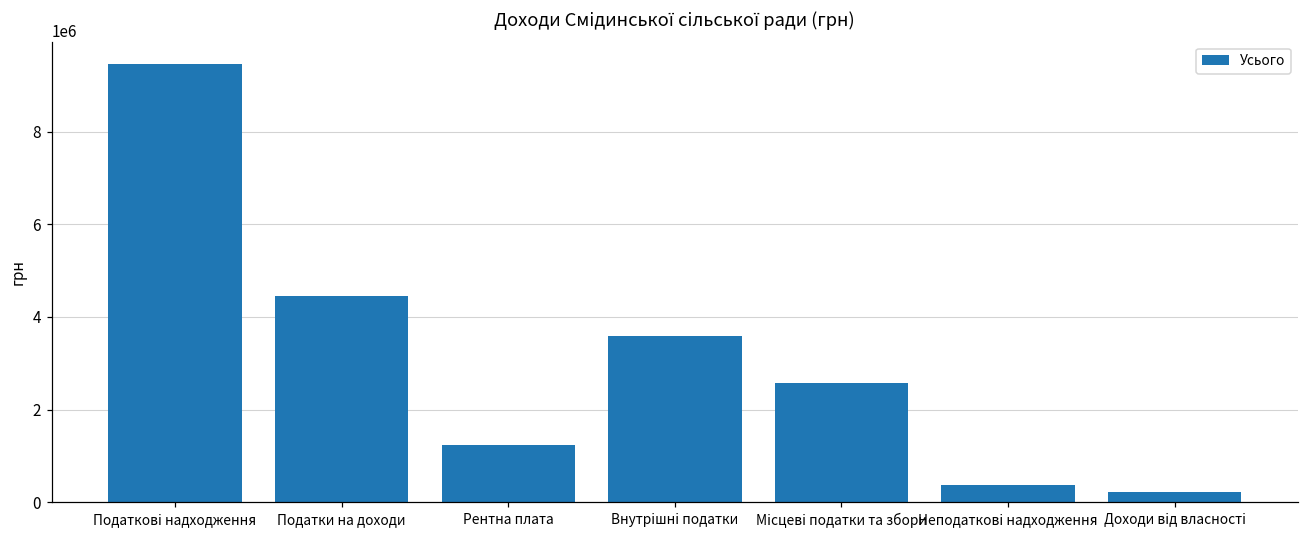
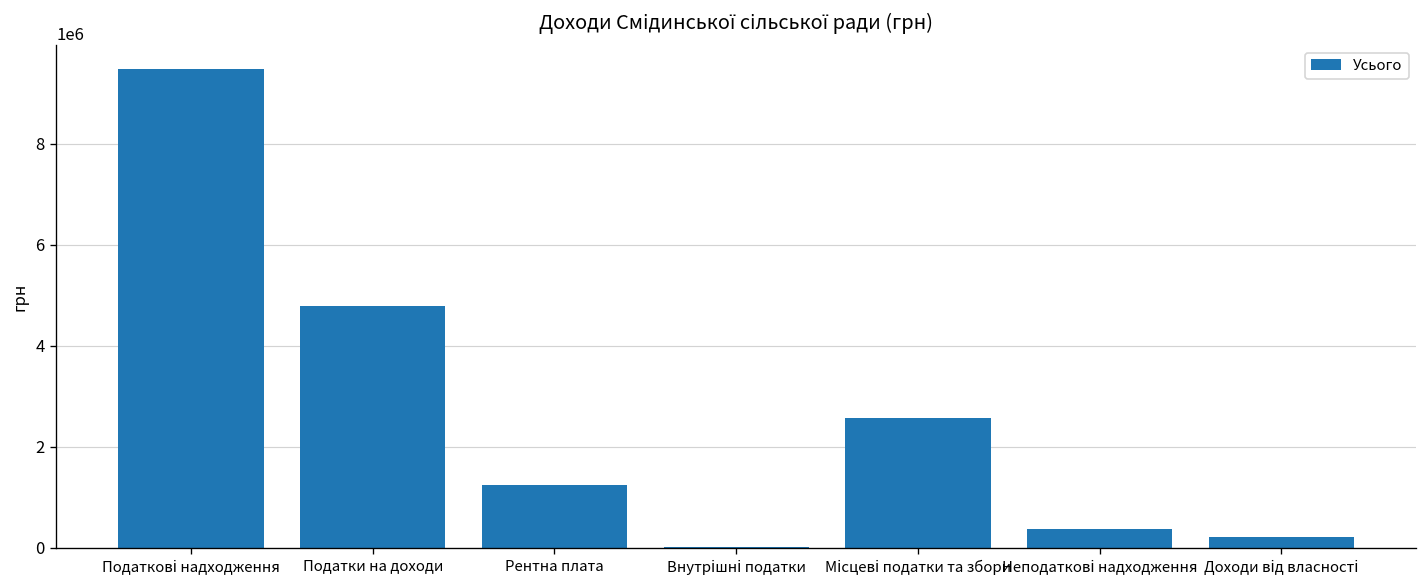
Податки на доходи: 4500000 -> 4800000
Внутрішні податки: 3600000 -> 0
